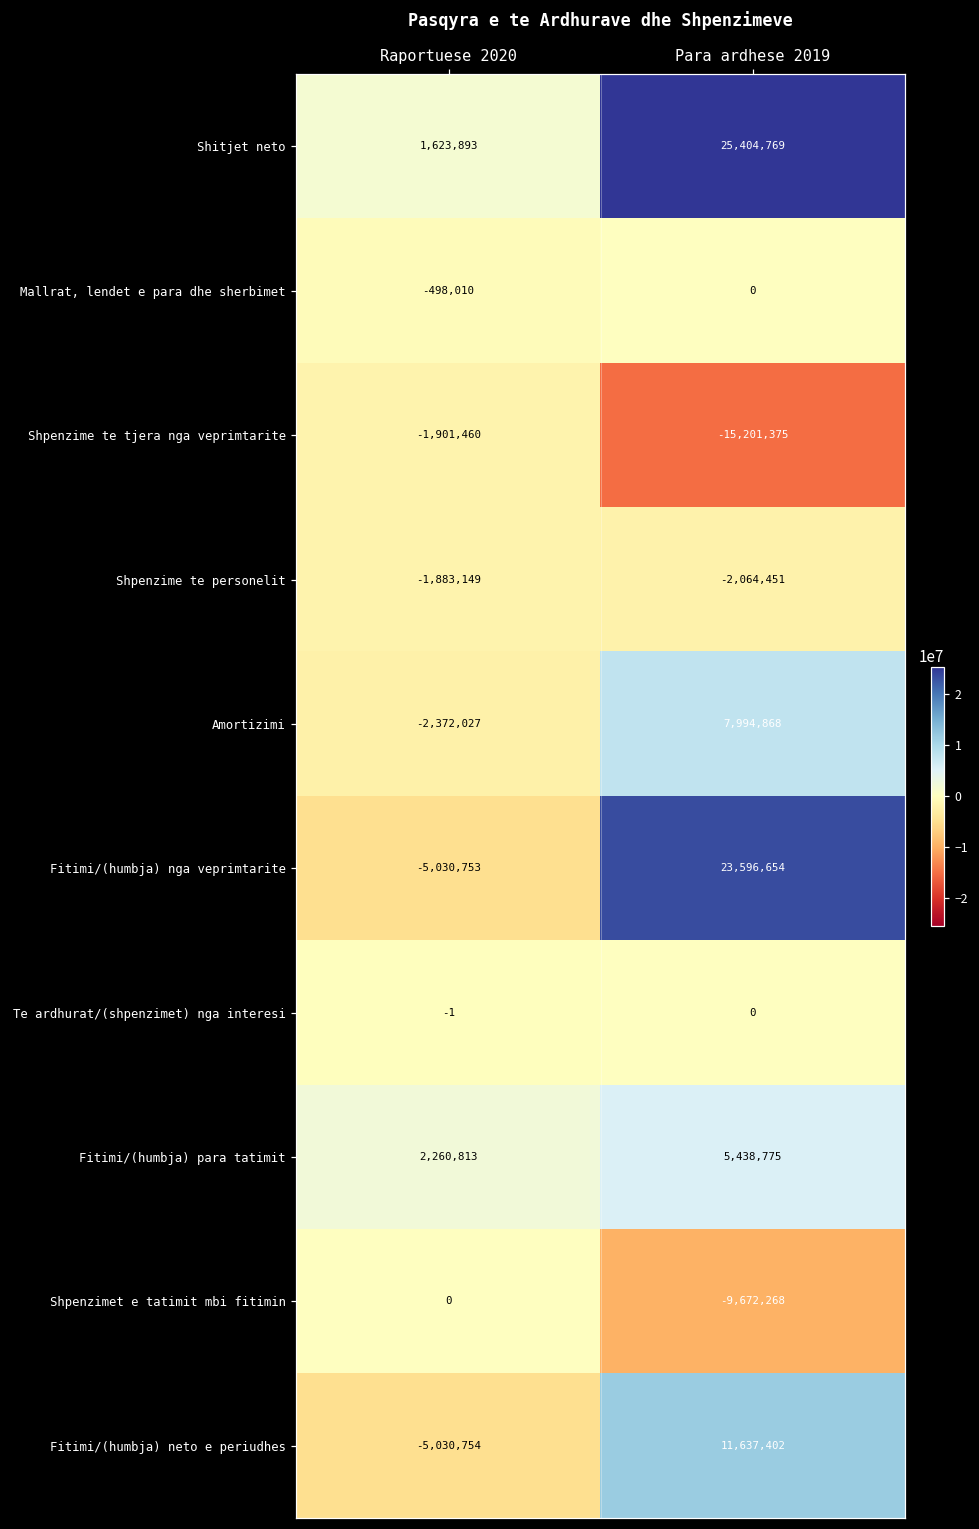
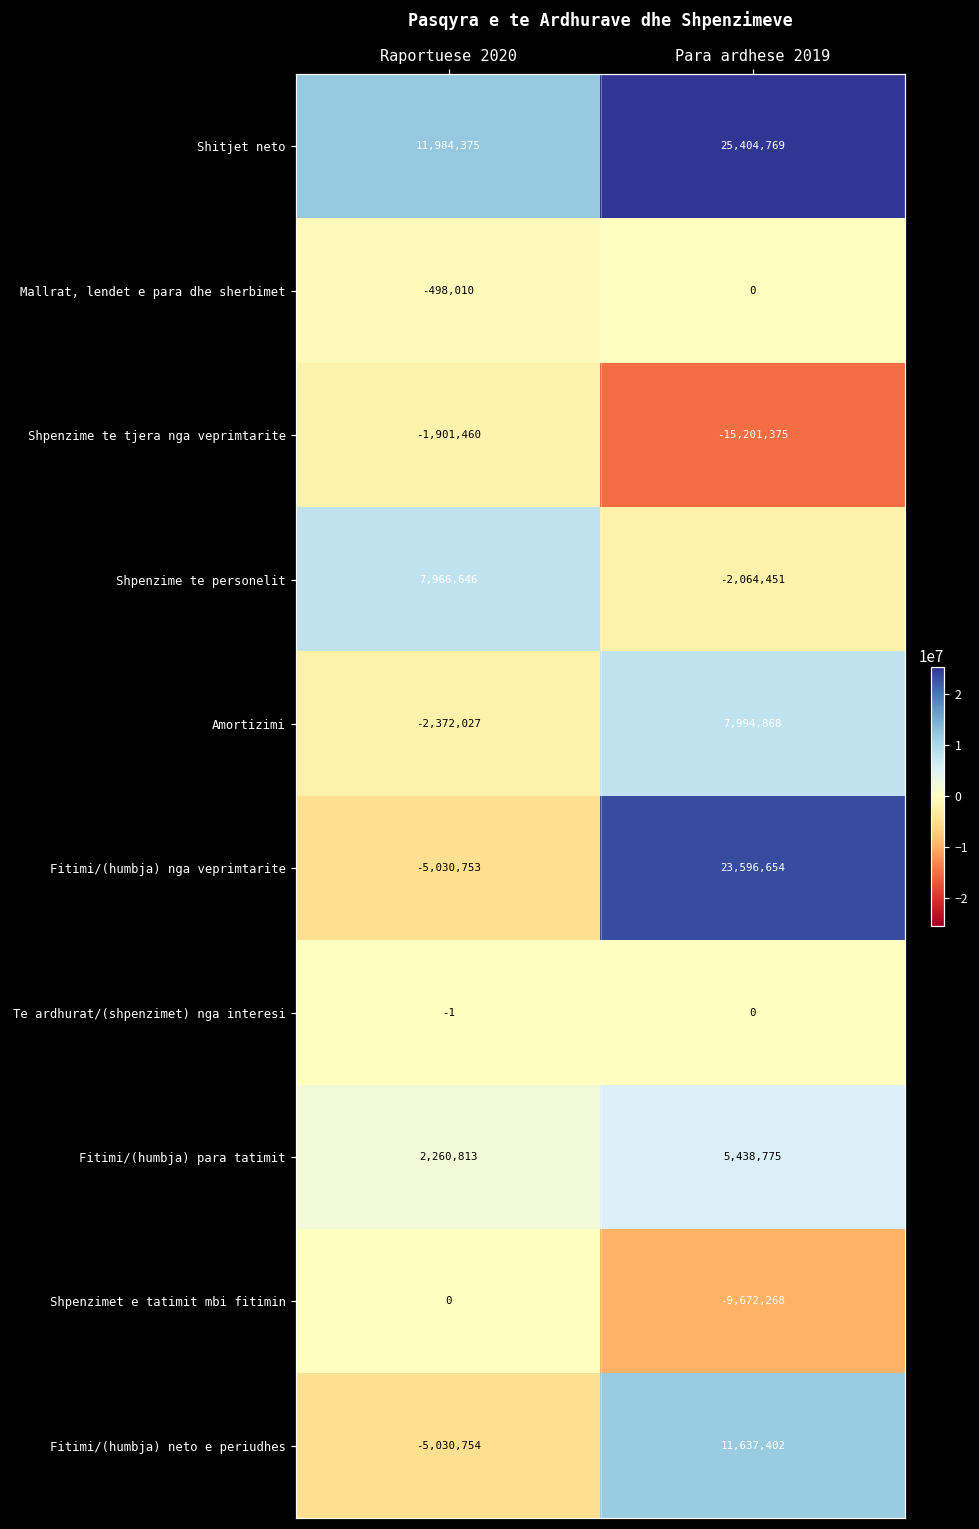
Shitjet neto, Raportuese 2020: 1,623,893 -> 11,984,375
Shpenzime te personelit, Raportuese 2020: -1,883,149 -> 7,966,646
